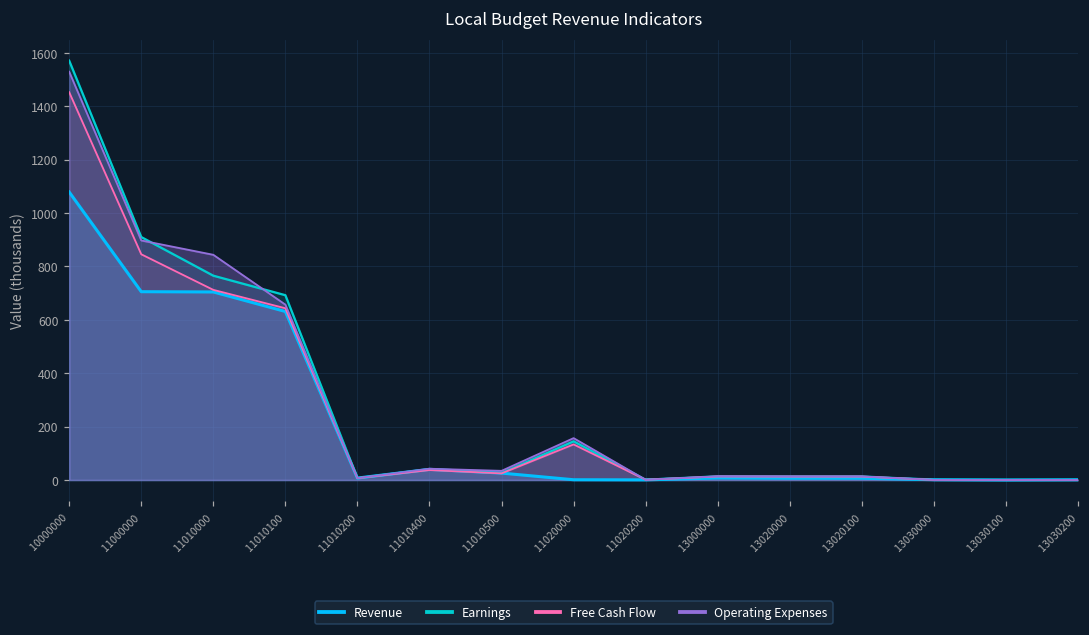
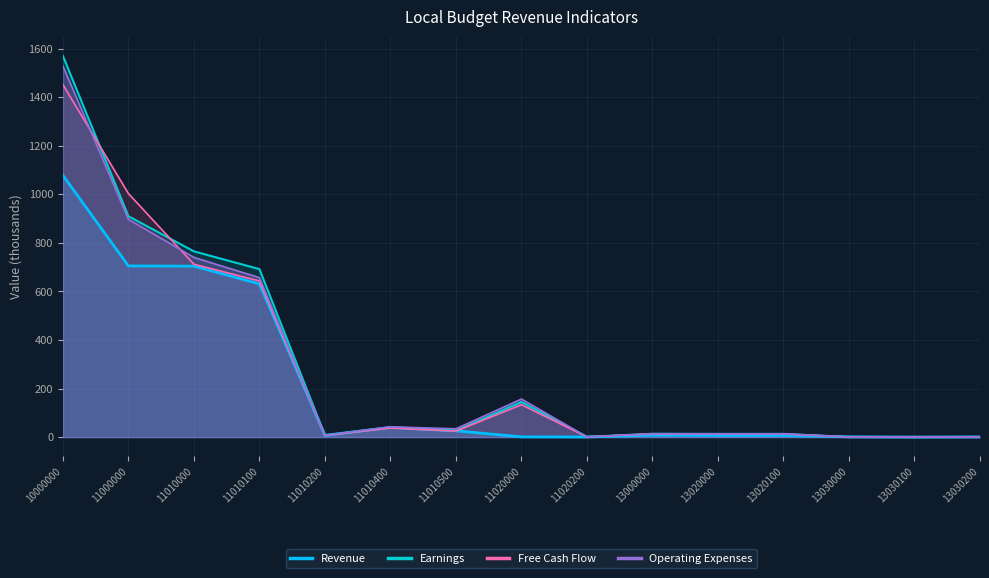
Free Cash Flow, 11000000: 850 -> 1000
Operating Expenses, 11010000: 840 -> 740
